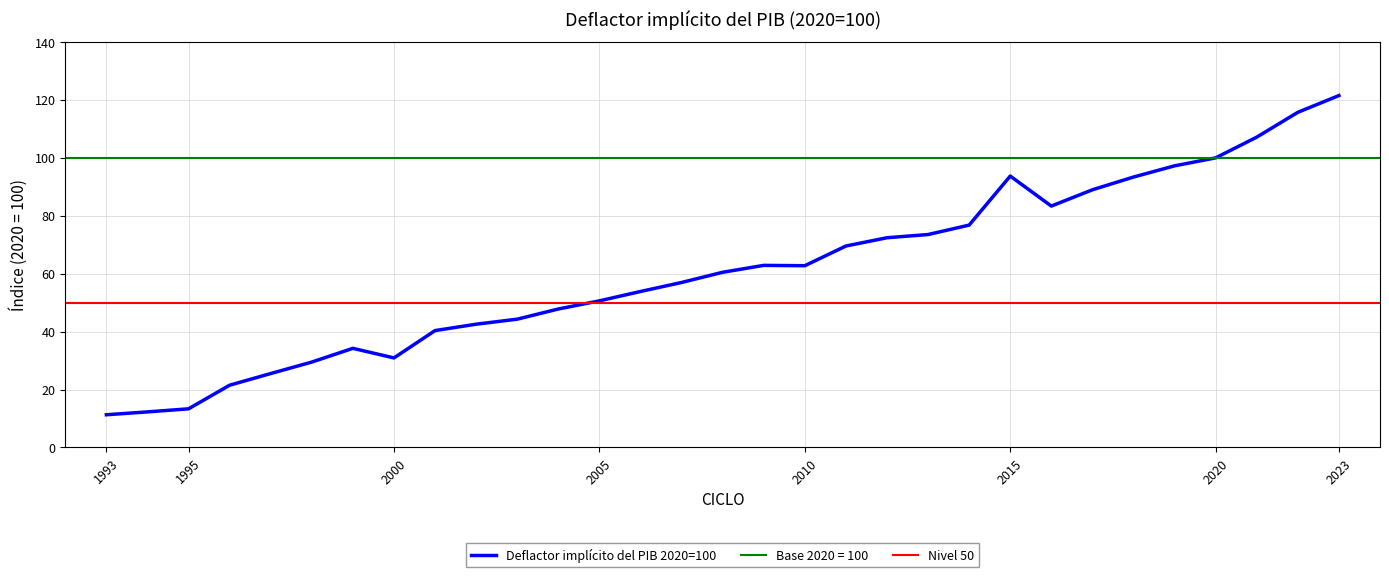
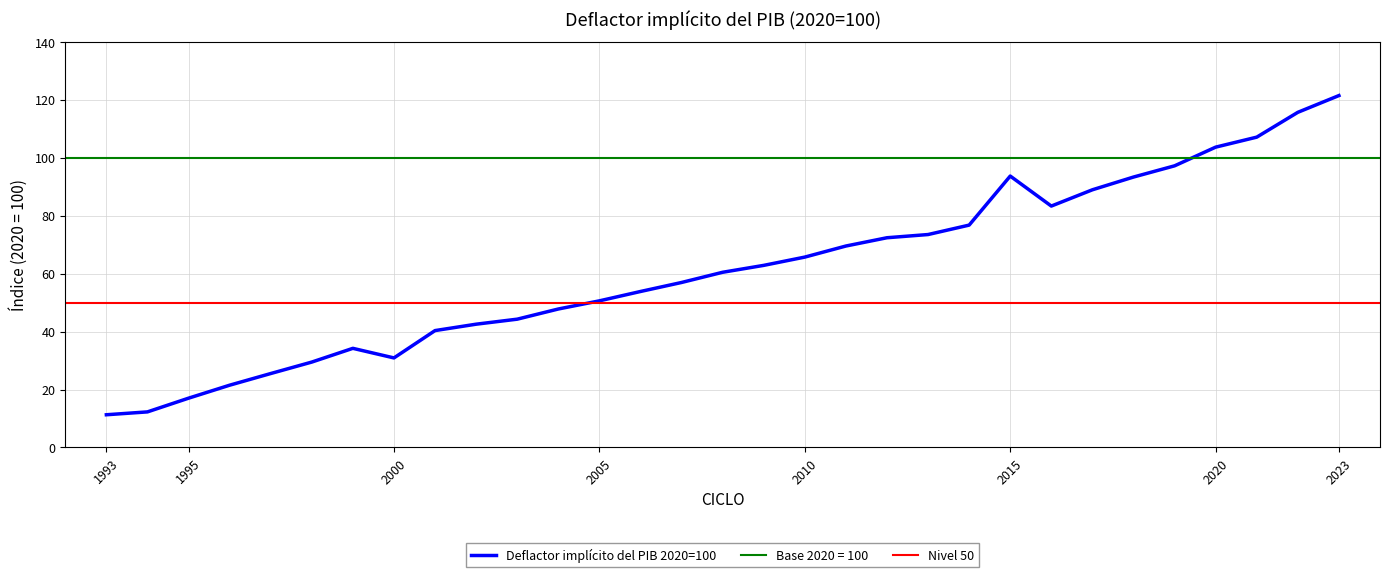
1995: 13 -> 17
2010: 63 -> 66
2020: 100 -> 104
